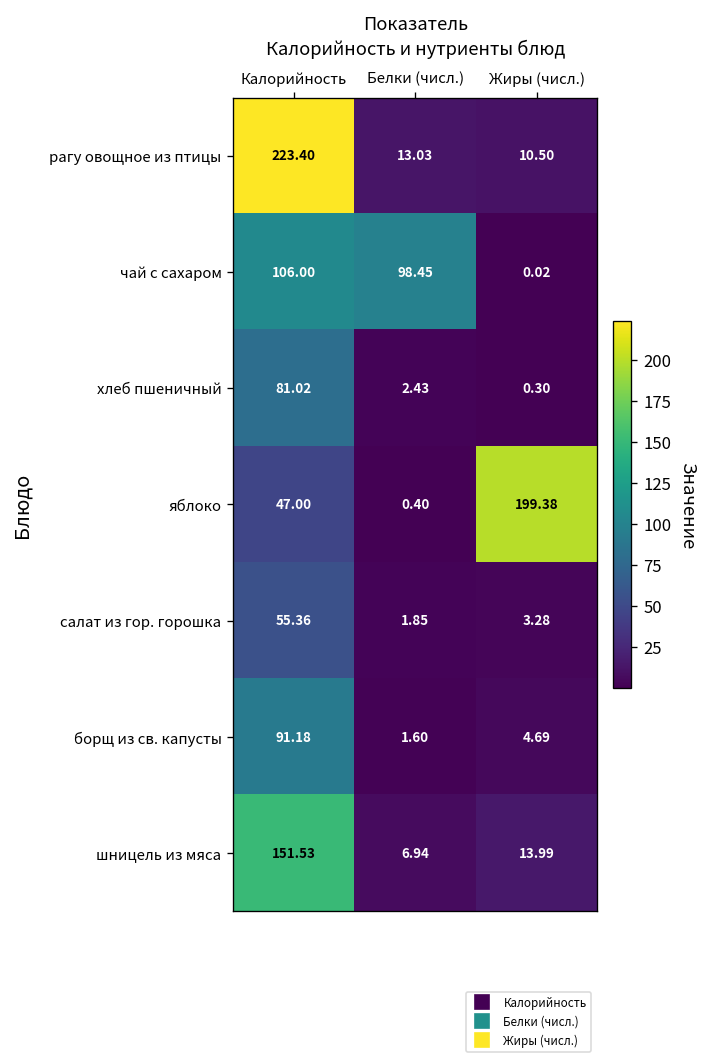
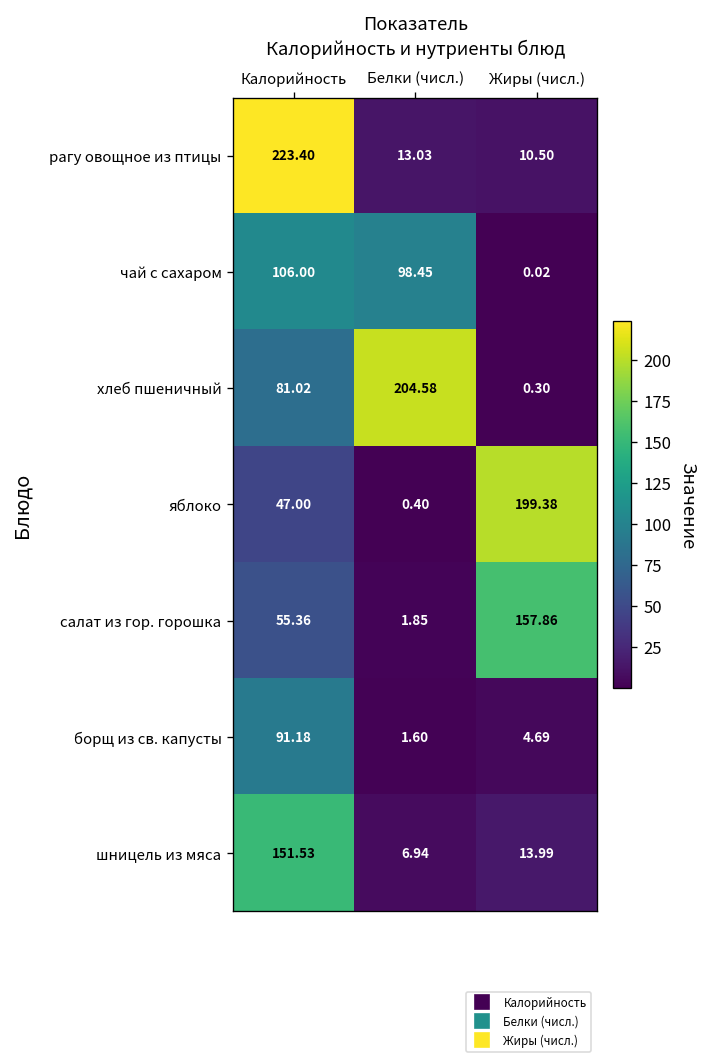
хлеб пшеничный, Белки (числ.): 2.43 -> 204.58
салат из гор. горошка, Жиры (числ.): 3.28 -> 157.86
